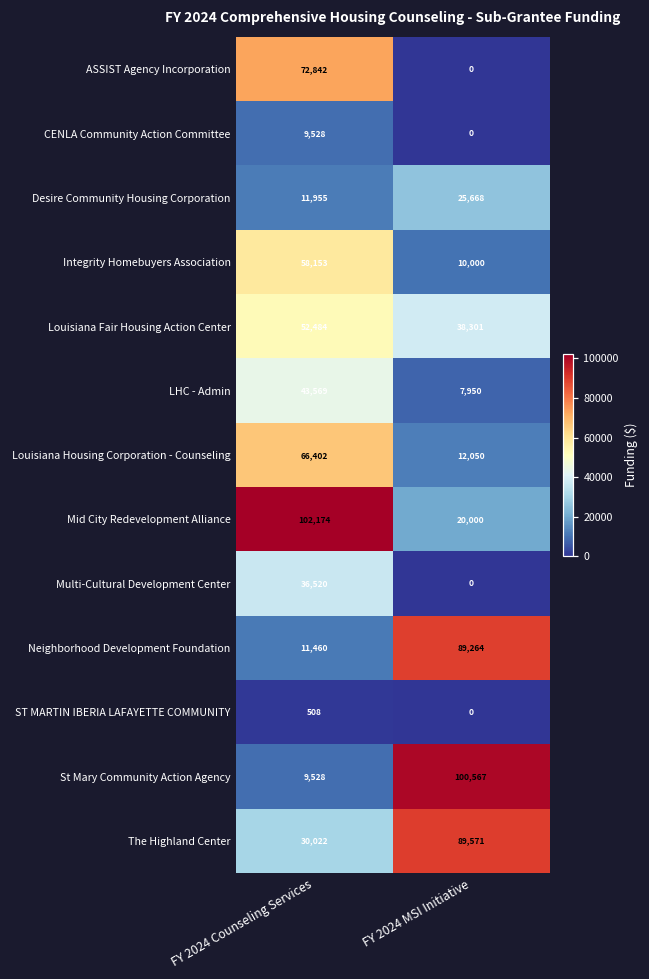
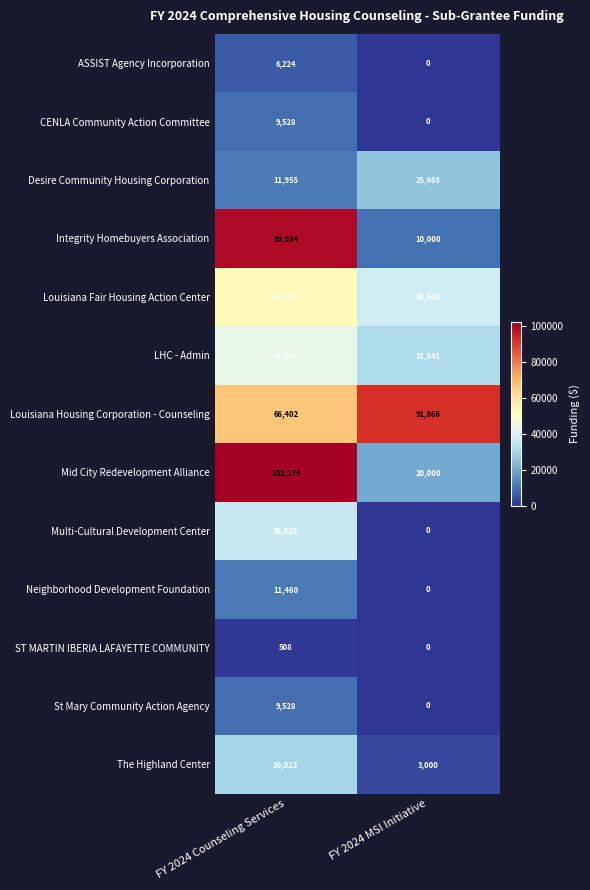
ASSIST Agency Incorporation, FY 2024 Counseling Services: 72,842 -> 6,224
Integrity Homebuyers Association, FY 2024 Counseling Services: 58,153 -> 99,934
LHC - Admin, FY 2024 MSI Initiative: 7,950 -> 31,541
Louisiana Housing Corporation - Counseling, FY 2024 MSI Initiative: 12,050 -> 91,866
Neighborhood Development Foundation, FY 2024 MSI Initiative: 89,264 -> 0
St Mary Community Action Agency, FY 2024 MSI Initiative: 100,567 -> 0
The Highland Center, FY 2024 MSI Initiative: 89,571 -> 3,000
